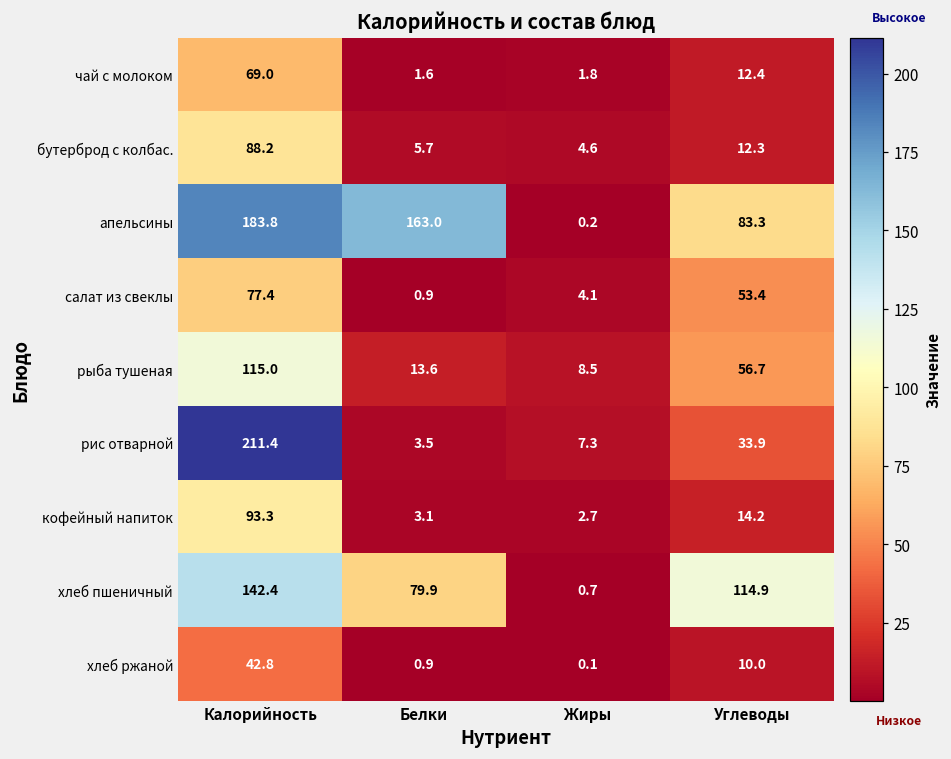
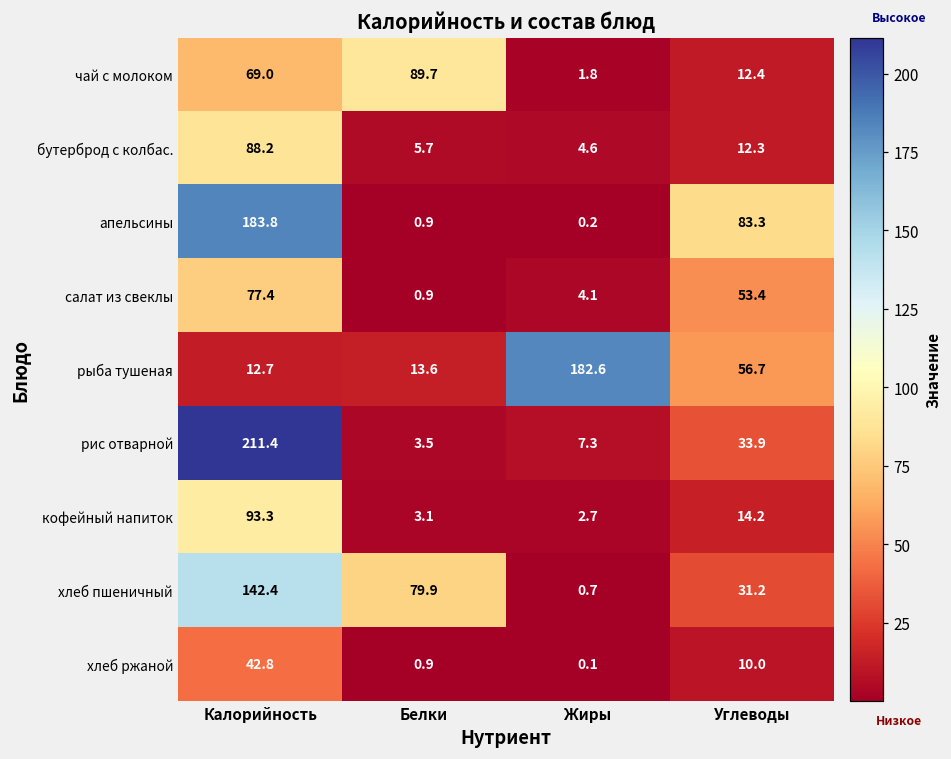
чай с молоком, Белки: 1.6 -> 89.7
апельсины, Белки: 163.0 -> 0.9
рыба тушеная, Калорийность: 115.0 -> 12.7
рыба тушеная, Жиры: 8.5 -> 182.6
хлеб пшеничный, Углеводы: 114.9 -> 31.2
